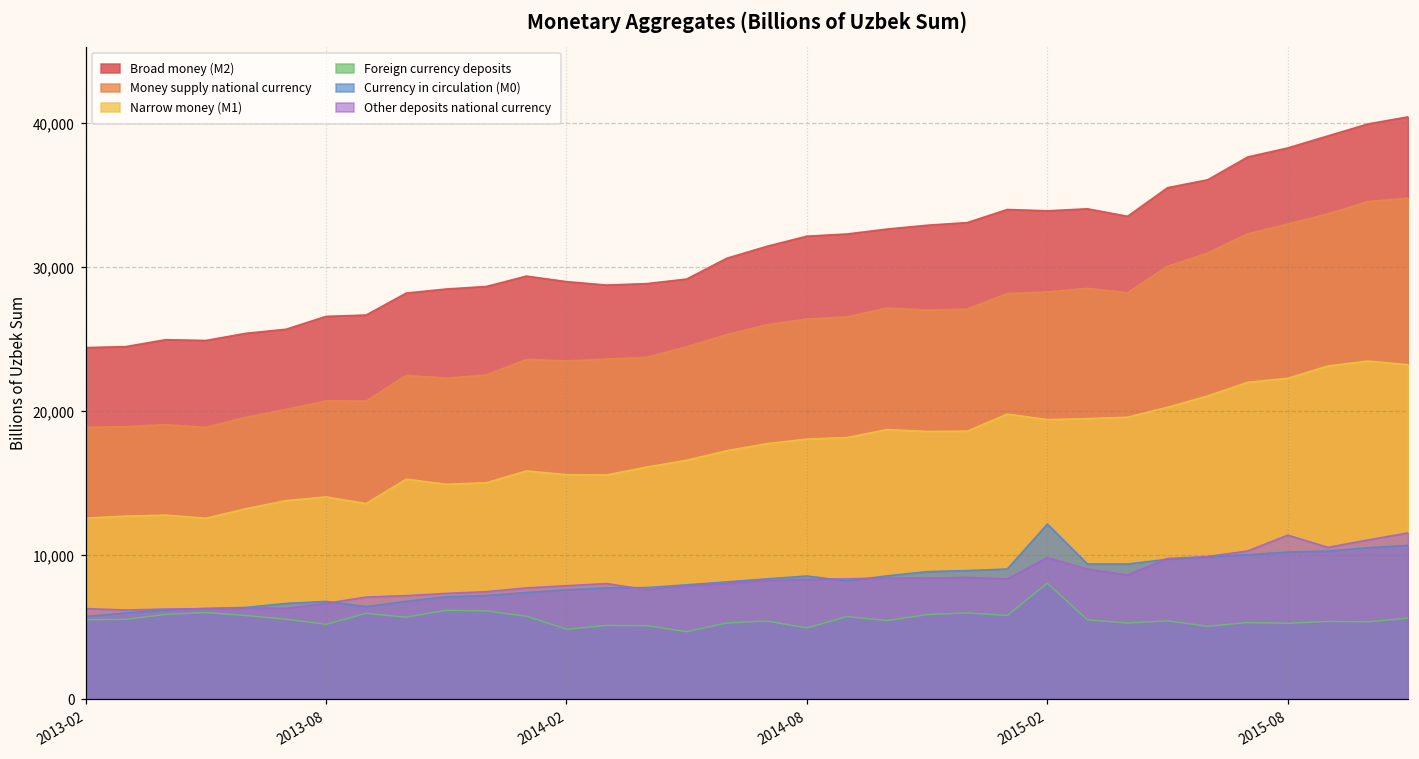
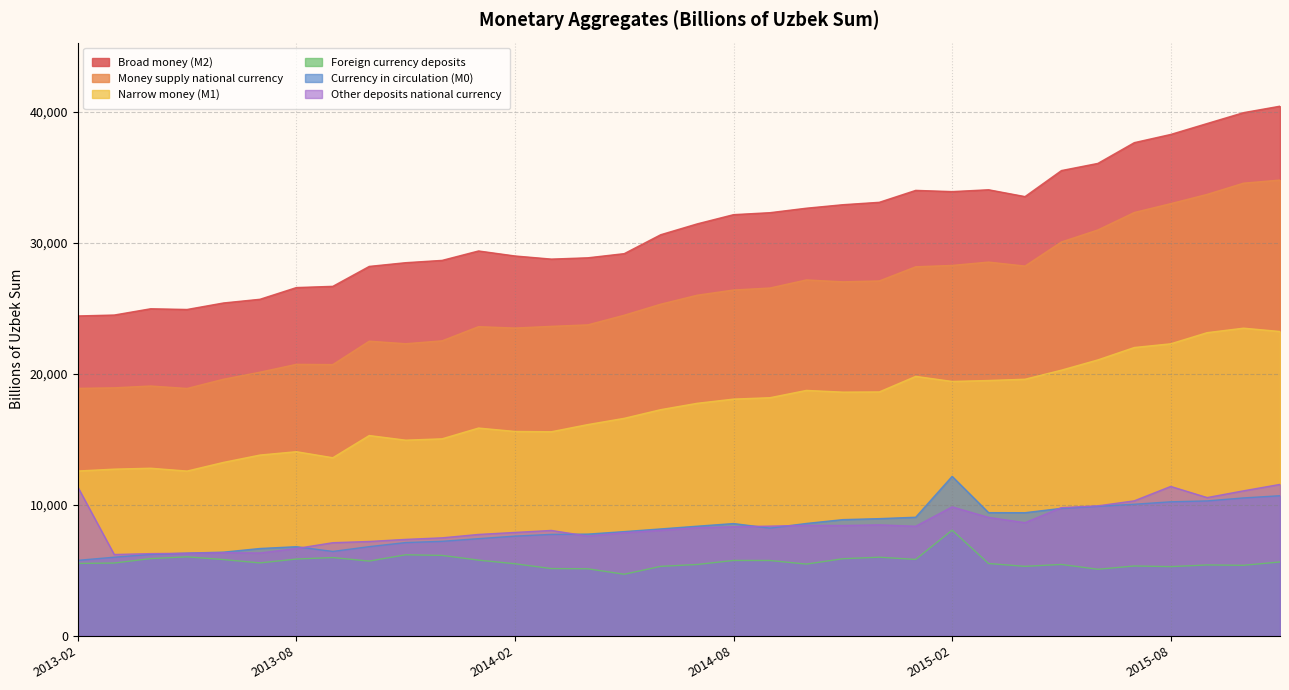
Other deposits national currency, 2013-02: 6,300 -> 11,400
Foreign currency deposits, 2013-08: 5,200 -> 5,900
Foreign currency deposits, 2014-02: 4,900 -> 5,500
Foreign currency deposits, 2014-08: 5,000 -> 5,800
